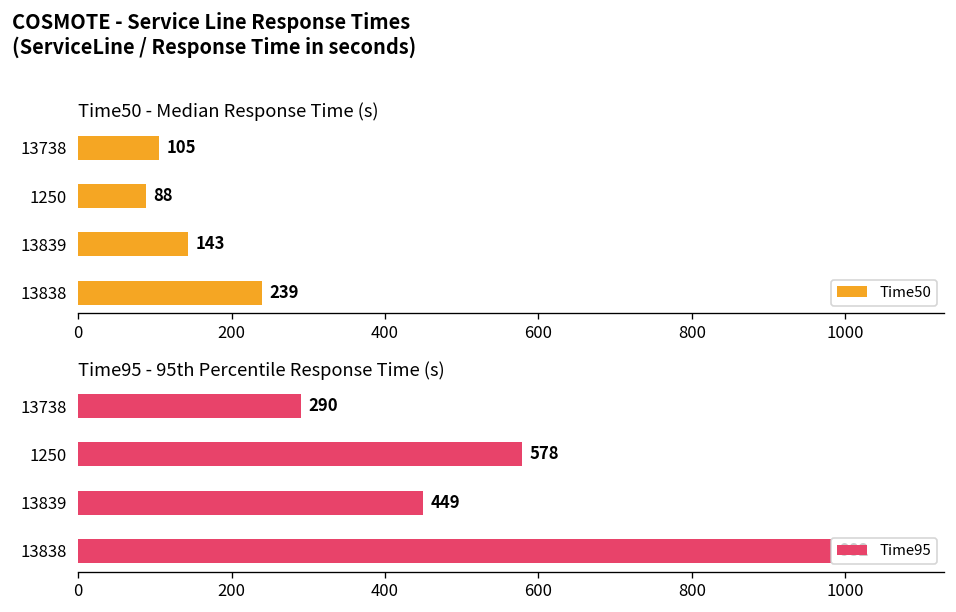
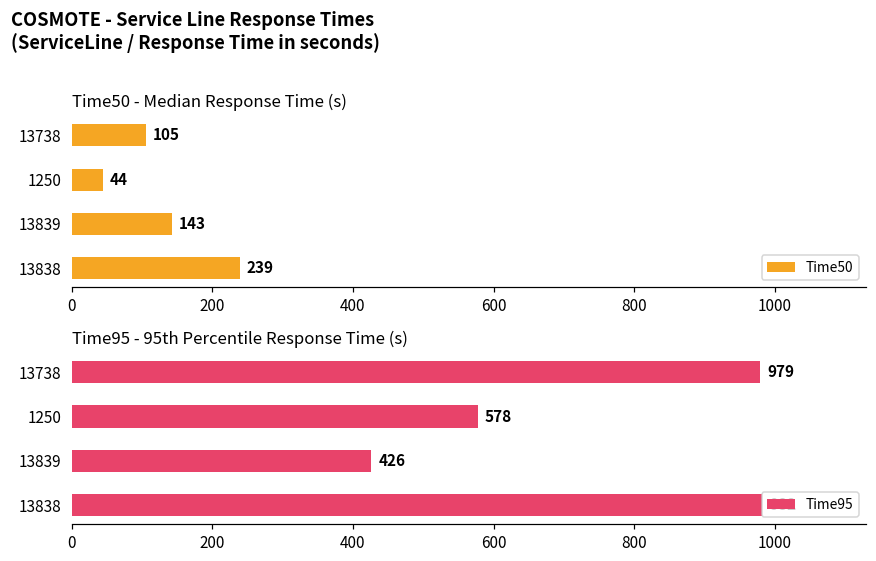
Time50 - Median Response Time (s), 1250: 88 -> 44
Time95 - 95th Percentile Response Time (s), 13738: 290 -> 979
Time95 - 95th Percentile Response Time (s), 13839: 449 -> 426
